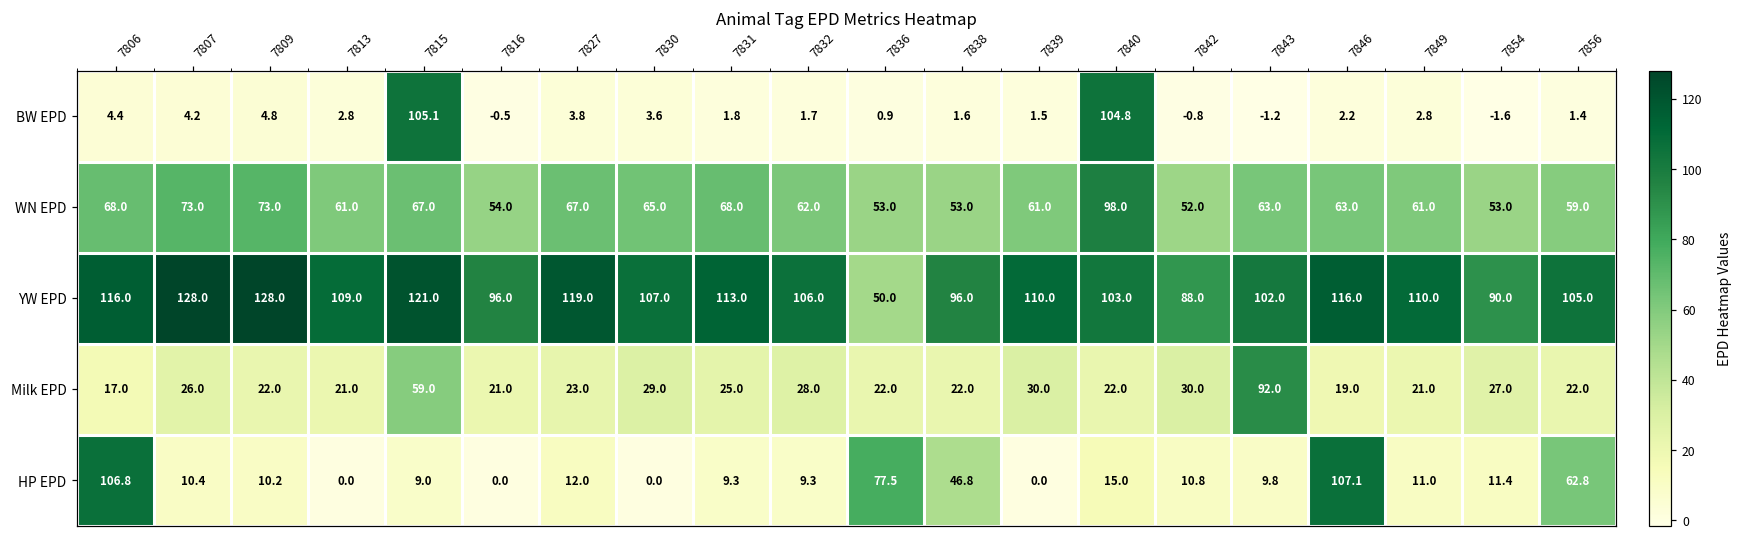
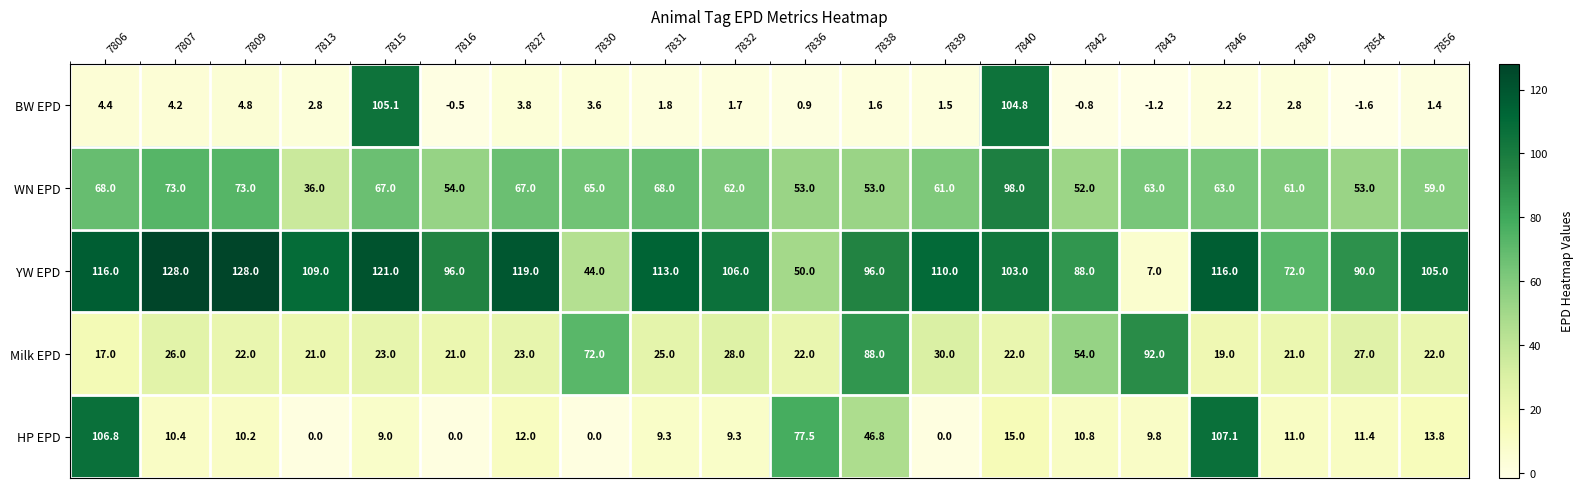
WN EPD, 7813: 61.0 -> 36.0
YW EPD, 7830: 107.0 -> 44.0
YW EPD, 7843: 102.0 -> 7.0
YW EPD, 7849: 110.0 -> 72.0
Milk EPD, 7815: 59.0 -> 23.0
Milk EPD, 7830: 29.0 -> 72.0
Milk EPD, 7838: 22.0 -> 88.0
Milk EPD, 7842: 30.0 -> 54.0
HP EPD, 7856: 62.8 -> 13.8
